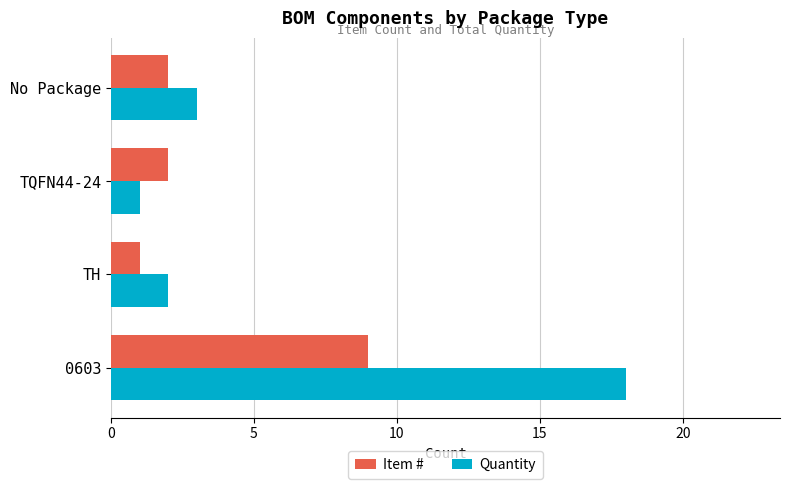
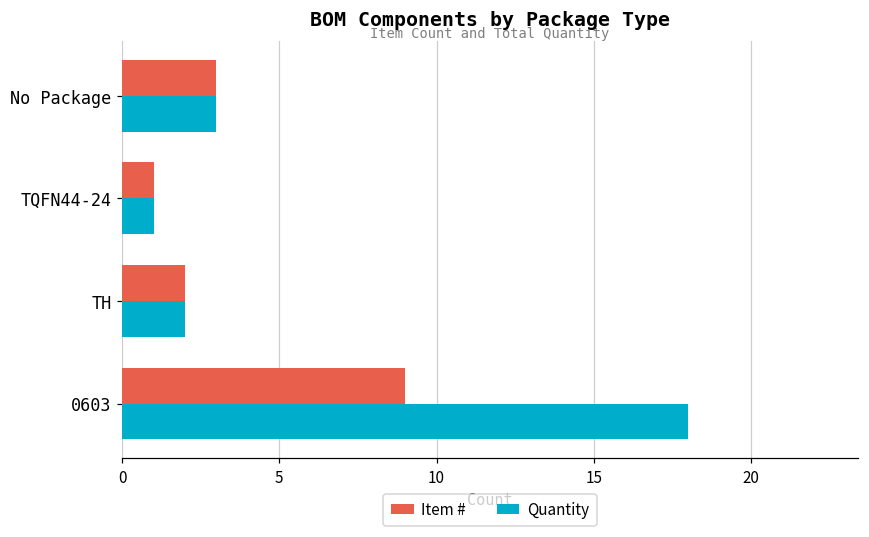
Item #, No Package: 2 -> 3
Item #, TQFN44-24: 2 -> 1
Item #, TH: 1 -> 2
